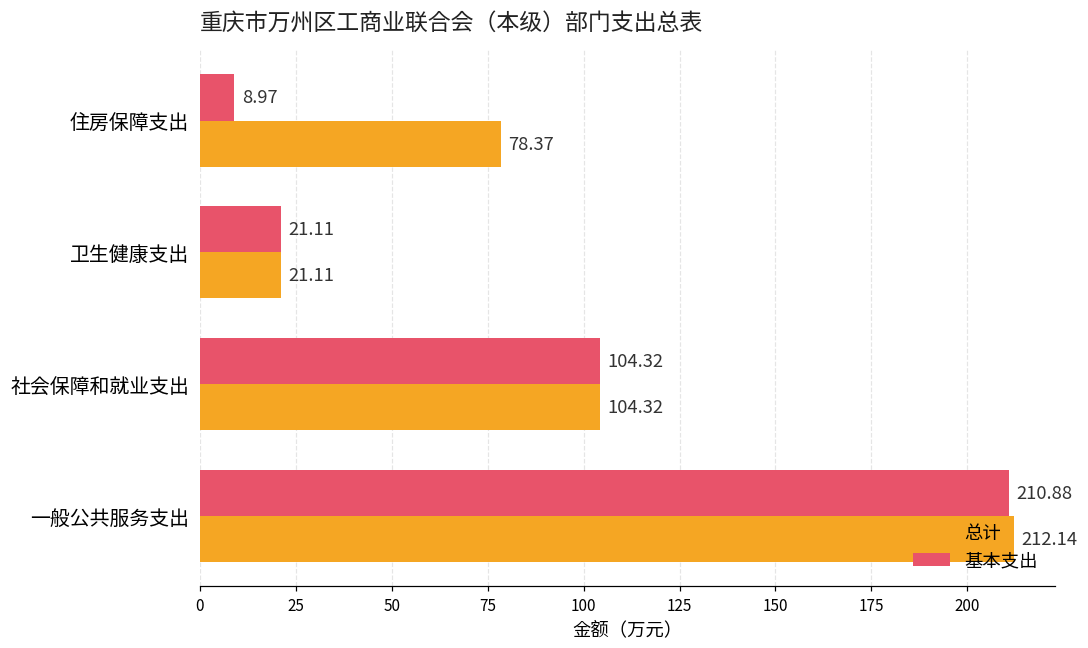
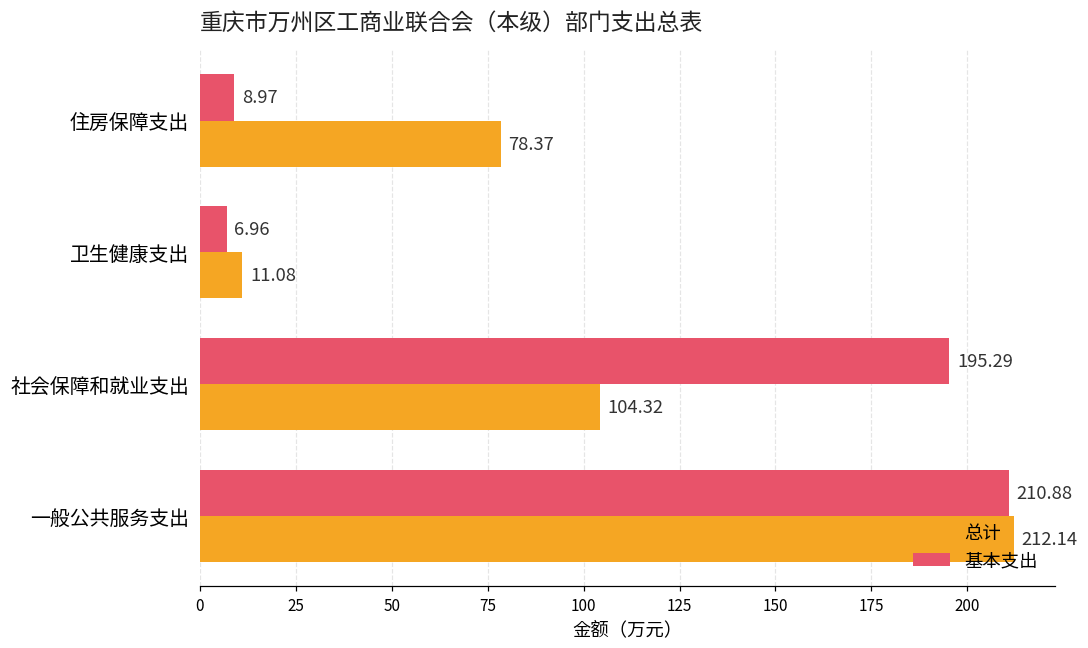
基本支出, 卫生健康支出: 21.11 -> 6.96
总计, 卫生健康支出: 21.11 -> 11.08
基本支出, 社会保障和就业支出: 104.32 -> 195.29
